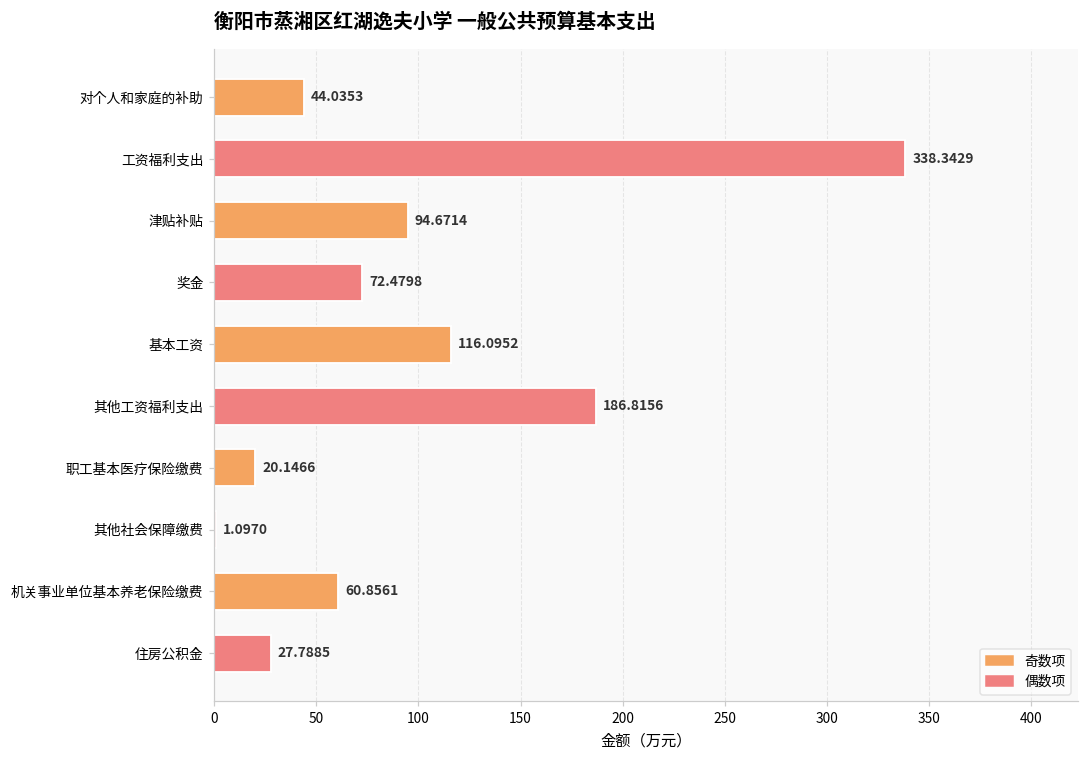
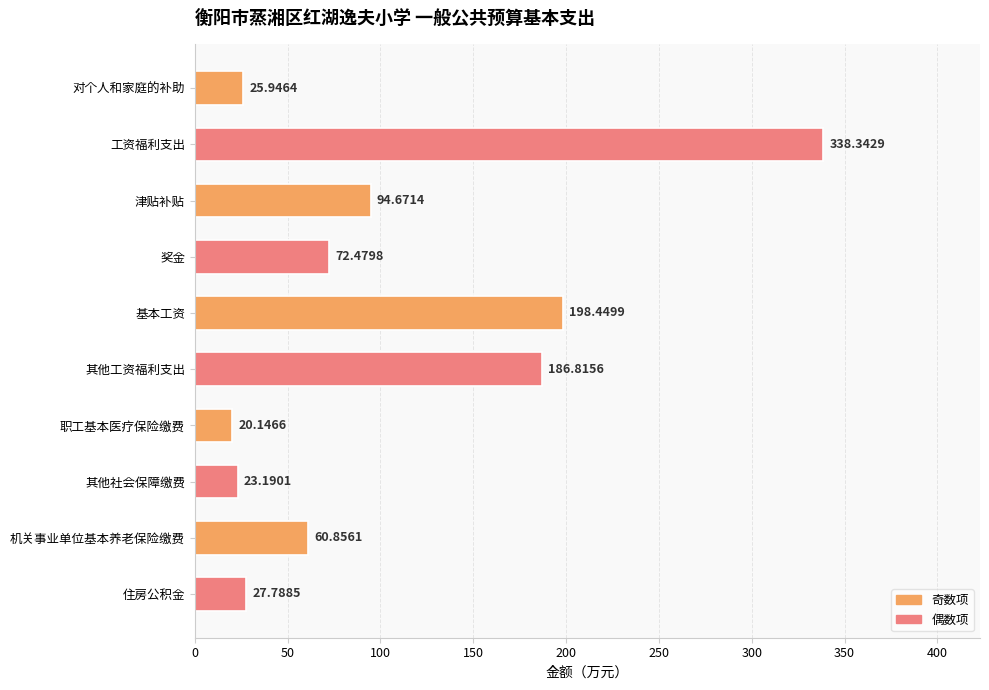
对个人和家庭的补助: 44.0353 -> 25.9464
基本工资: 116.0952 -> 198.4499
其他社会保障缴费: 1.0970 -> 23.1901
